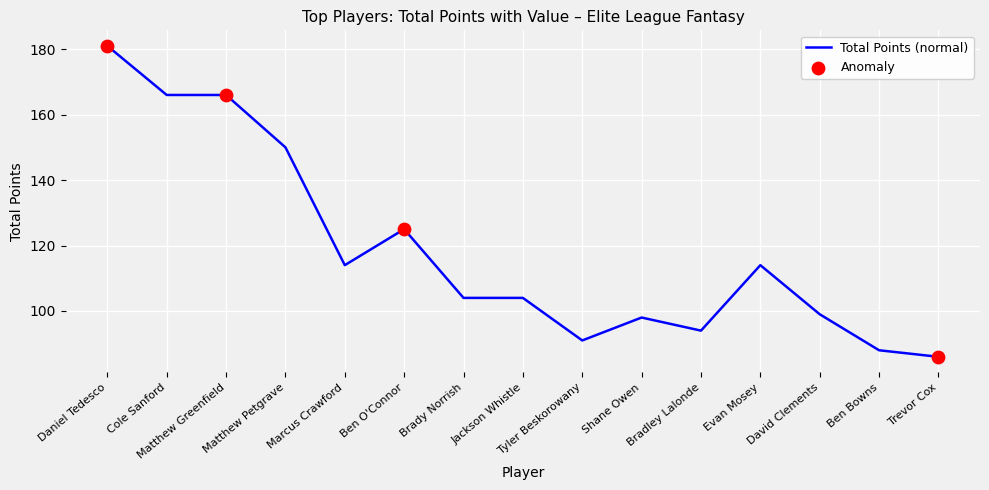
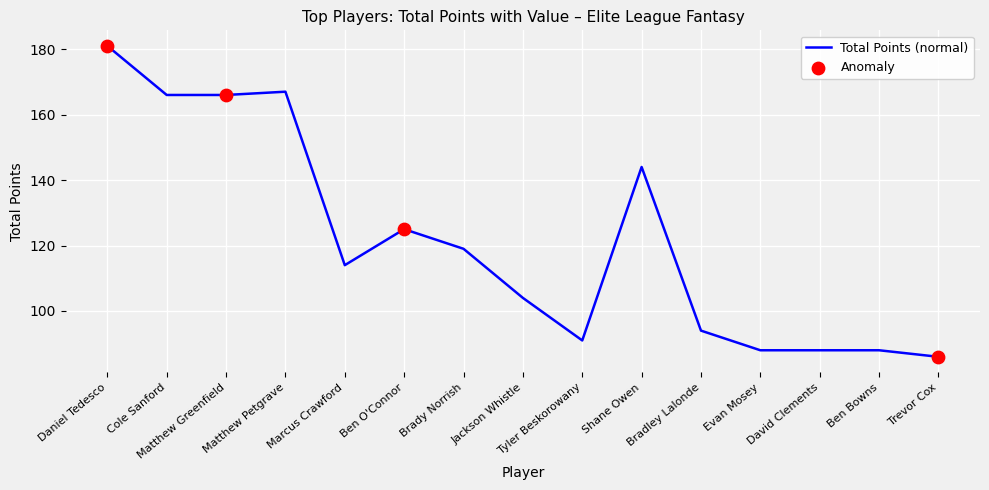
Total Points (normal), Matthew Petgrave: 150 -> 167
Total Points (normal), Brady Norrish: 104 -> 119
Total Points (normal), Shane Owen: 98 -> 144
Total Points (normal), Evan Mosey: 114 -> 88
Total Points (normal), David Clements: 99 -> 88
